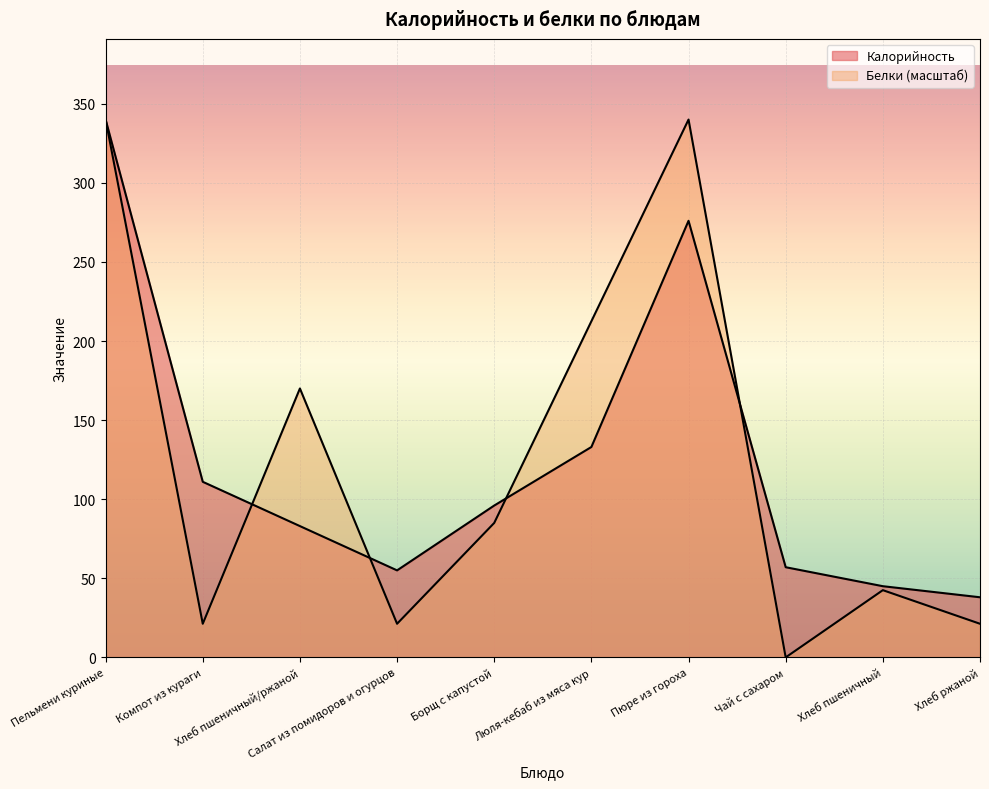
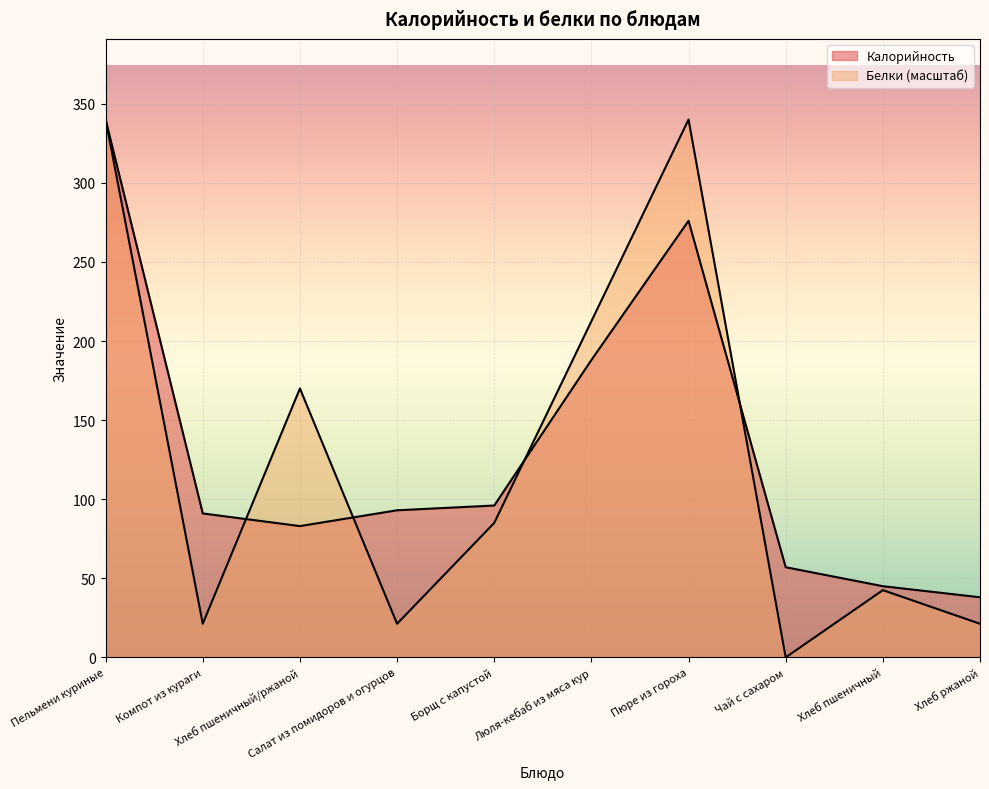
Калорийность, Компот из кураги: 111 -> 91
Калорийность, Салат из помидоров и огурцов: 55 -> 93
Калорийность, Люля-кебаб из мяса кур: 133 -> 188
